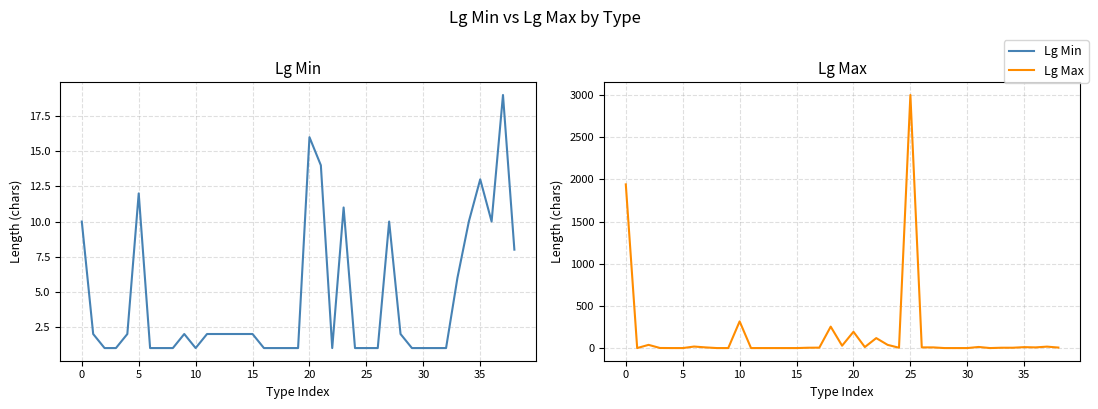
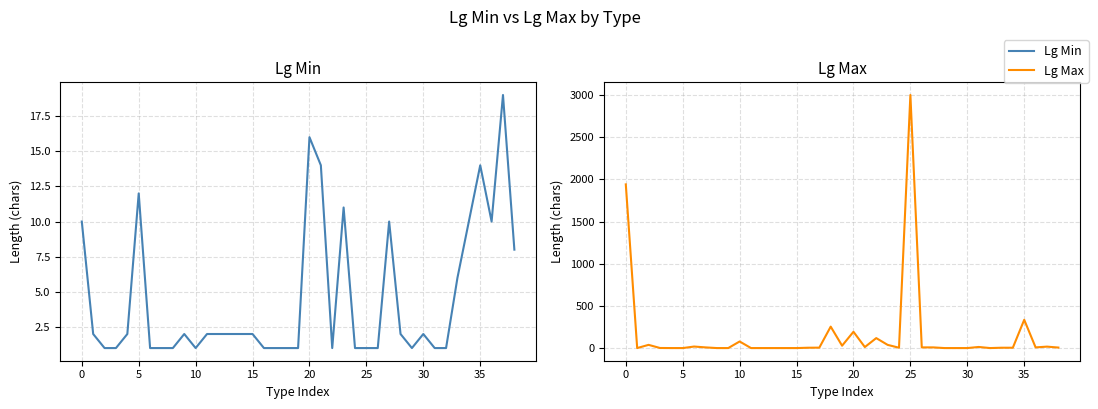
Lg Min, 30: 1 -> 2
Lg Min, 35: 13 -> 14
Lg Max, 10: 300 -> 100
Lg Max, 35: 0 -> 300
